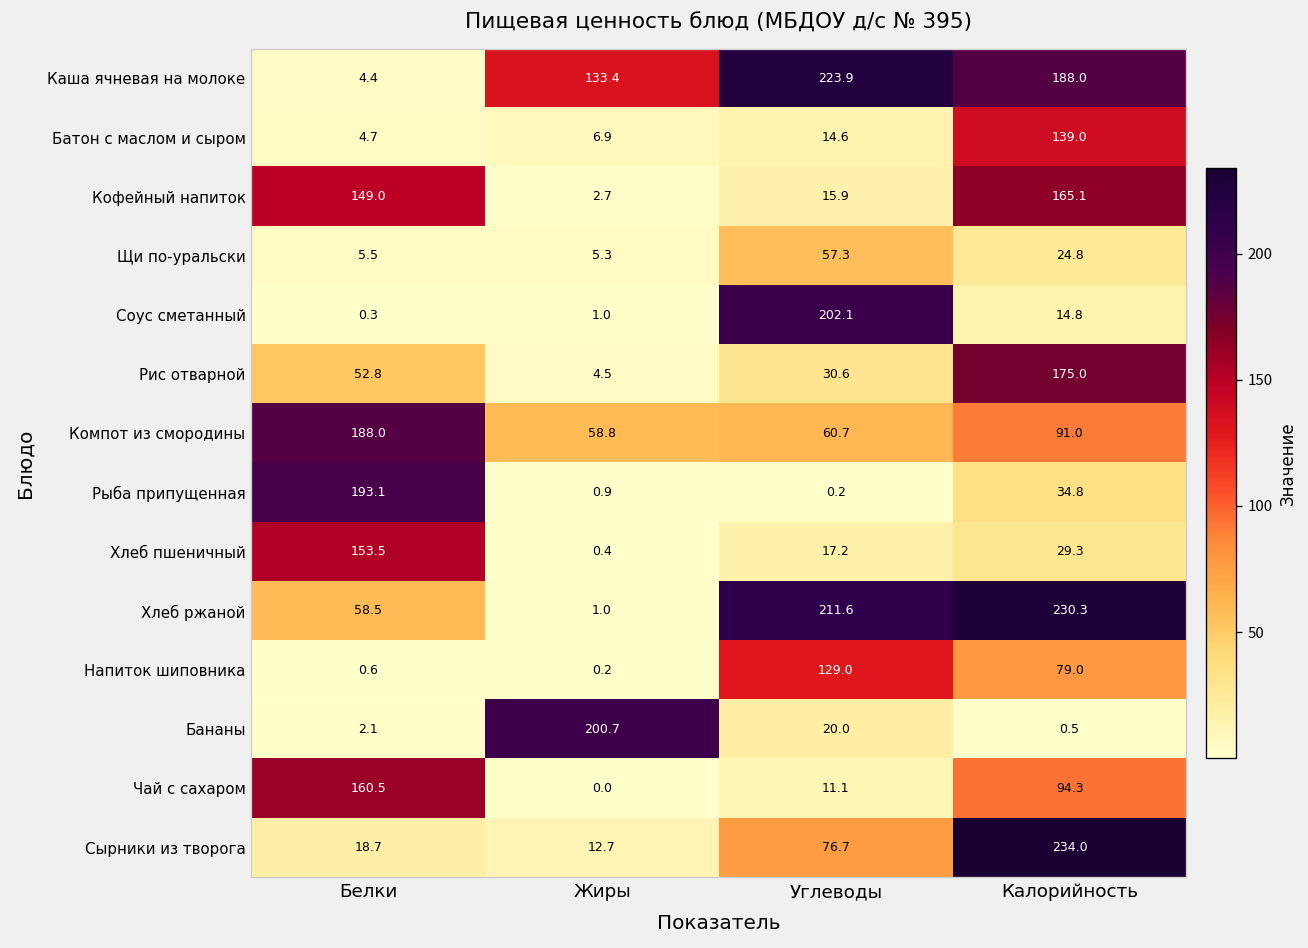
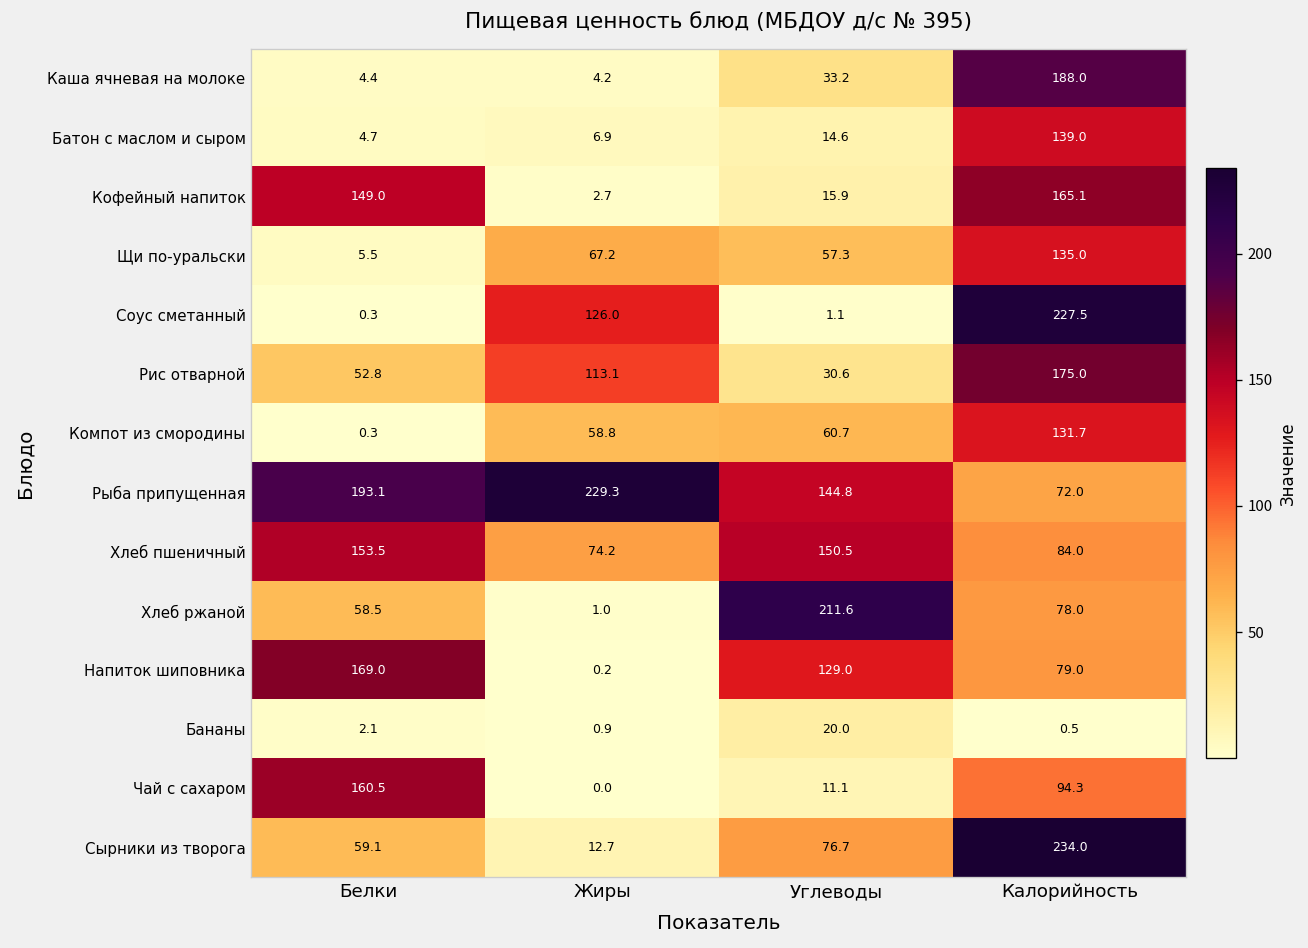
Каша ячневая на молоке, Жиры: 133.4 -> 4.2
Каша ячневая на молоке, Углеводы: 223.9 -> 33.2
Щи по-уральски, Жиры: 5.3 -> 67.2
Щи по-уральски, Калорийность: 24.8 -> 135.0
Соус сметанный, Жиры: 1.0 -> 126.0
Соус сметанный, Углеводы: 202.1 -> 1.1
Соус сметанный, Калорийность: 14.8 -> 227.5
Рис отварной, Жиры: 4.5 -> 113.1
Компот из смородины, Белки: 188.0 -> 0.3
Компот из смородины, Калорийность: 91.0 -> 131.7
Рыба припущенная, Жиры: 0.9 -> 229.3
Рыба припущенная, Углеводы: 0.2 -> 144.8
Рыба припущенная, Калорийность: 34.8 -> 72.0
Хлеб пшеничный, Жиры: 0.4 -> 74.2
Хлеб пшеничный, Углеводы: 17.2 -> 150.5
Хлеб пшеничный, Калорийность: 29.3 -> 84.0
Хлеб ржаной, Калорийность: 230.3 -> 78.0
Напиток шиповника, Белки: 0.6 -> 169.0
Бананы, Жиры: 200.7 -> 0.9
Сырники из творога, Белки: 18.7 -> 59.1
